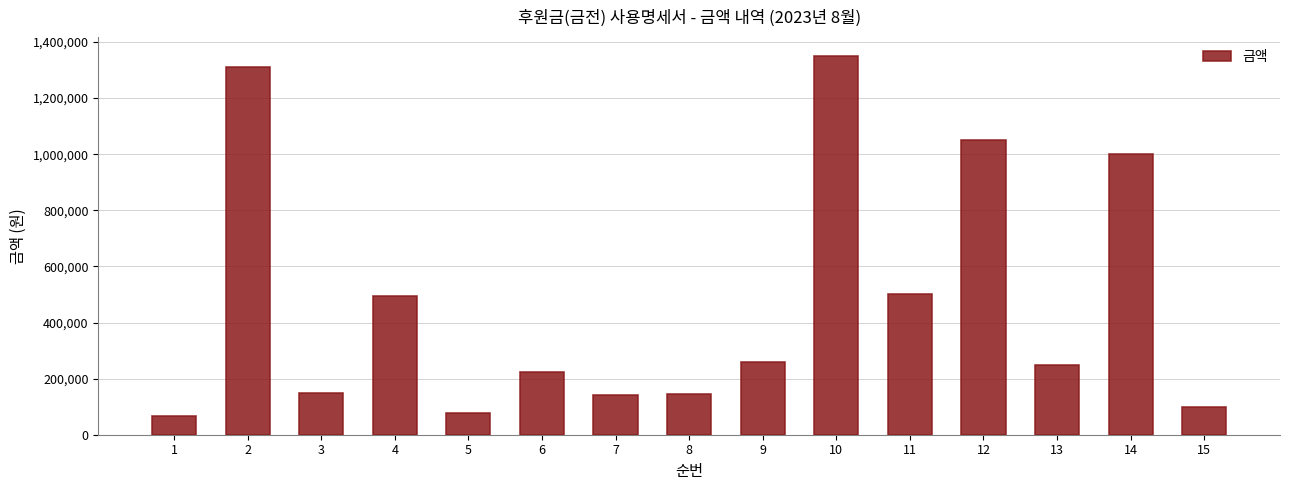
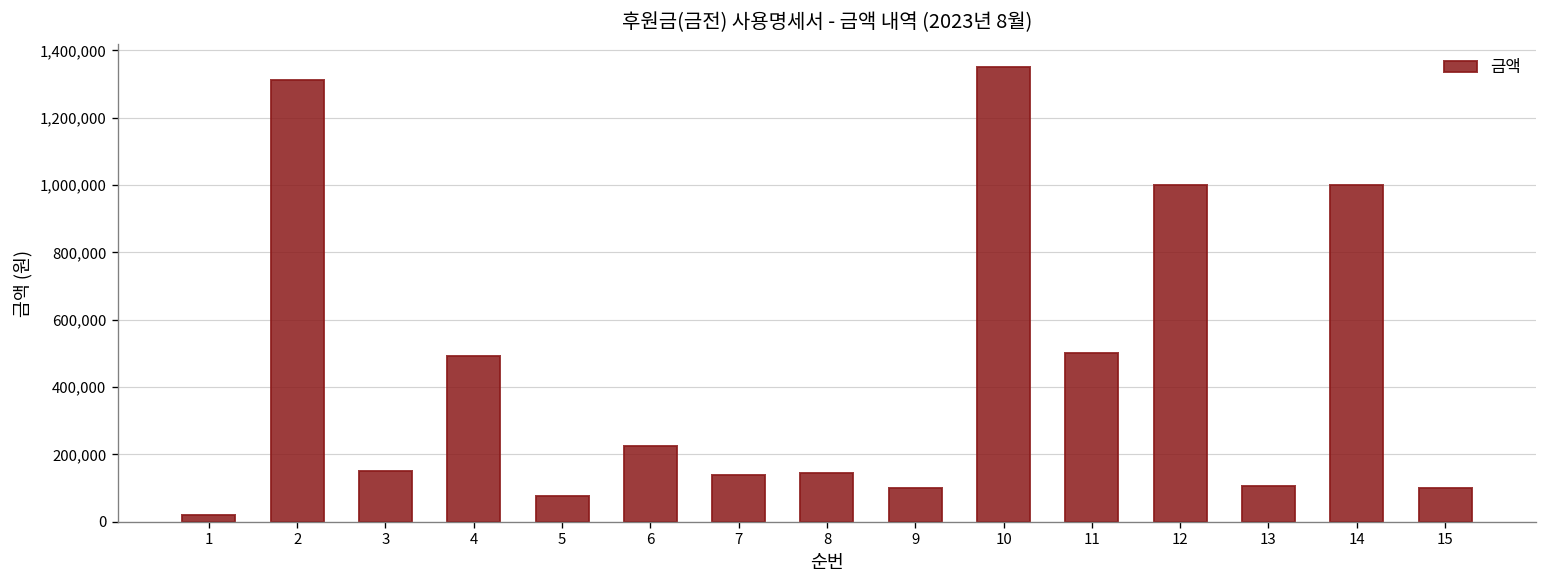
1: 70,000 -> 20,000
9: 260,000 -> 100,000
12: 1,050,000 -> 1,000,000
13: 250,000 -> 110,000
